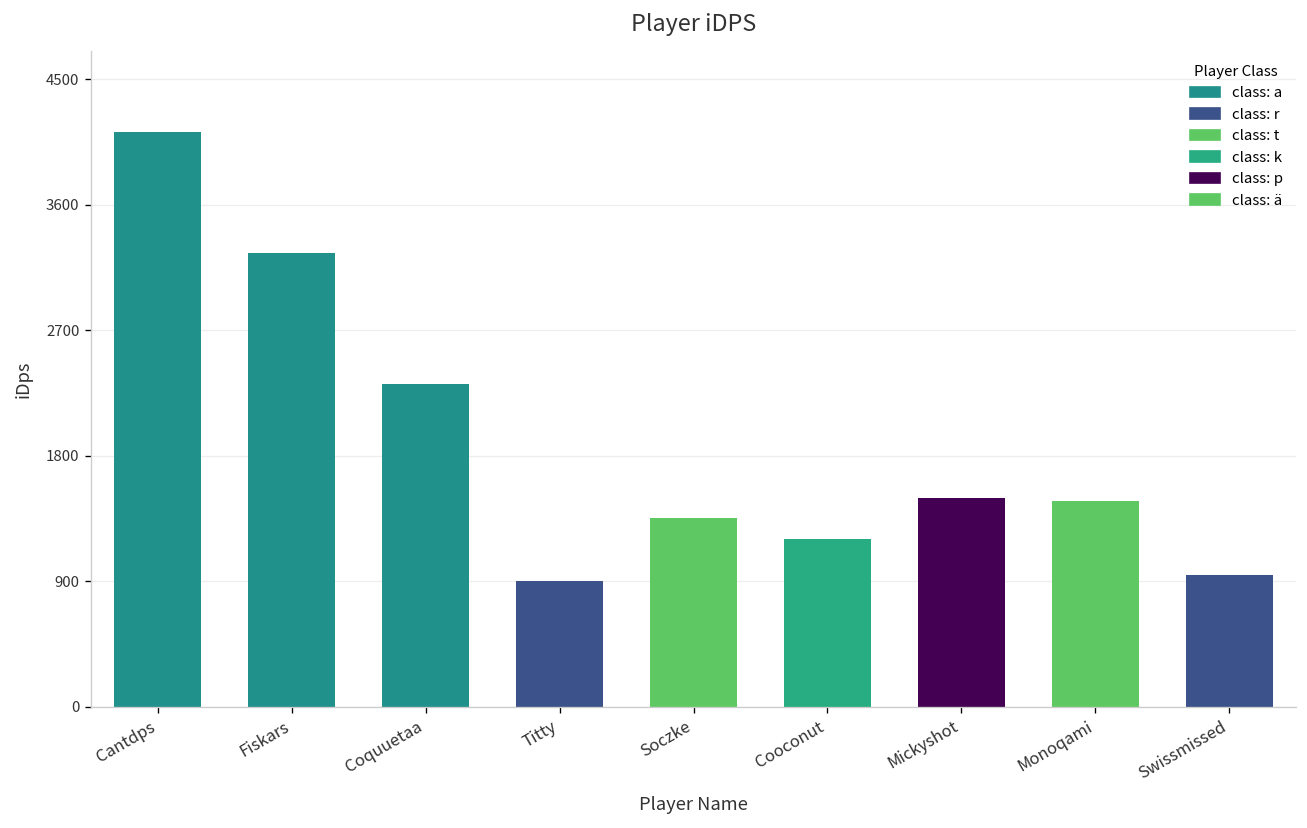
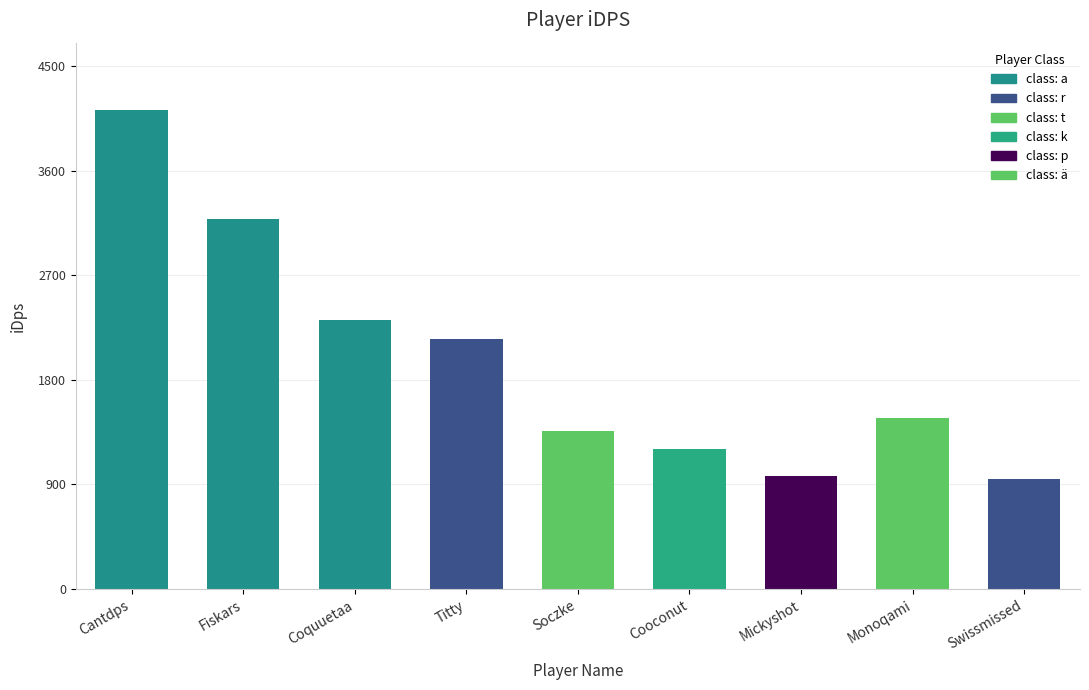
Fiskars: 3260 -> 3190
Titty: 900 -> 2150
Mickyshot: 1490 -> 970
